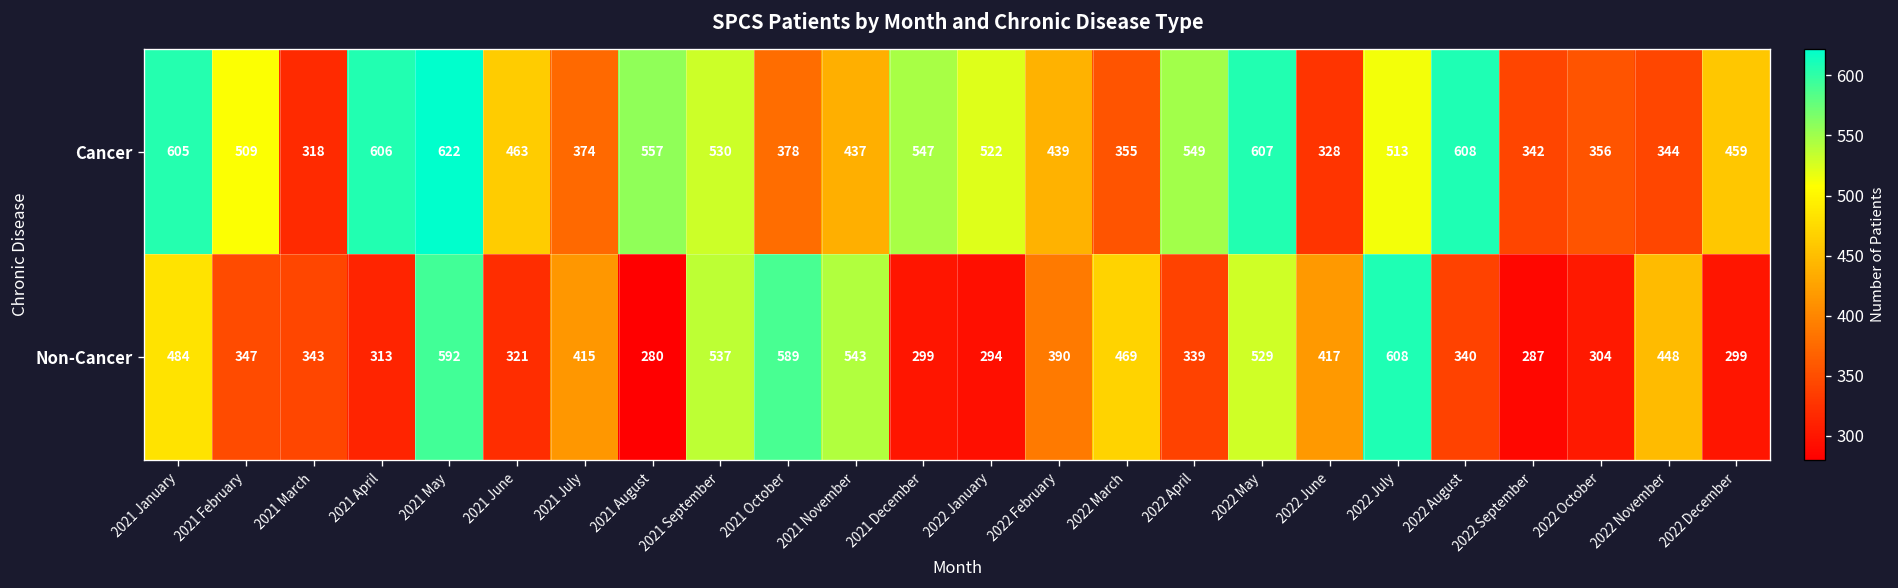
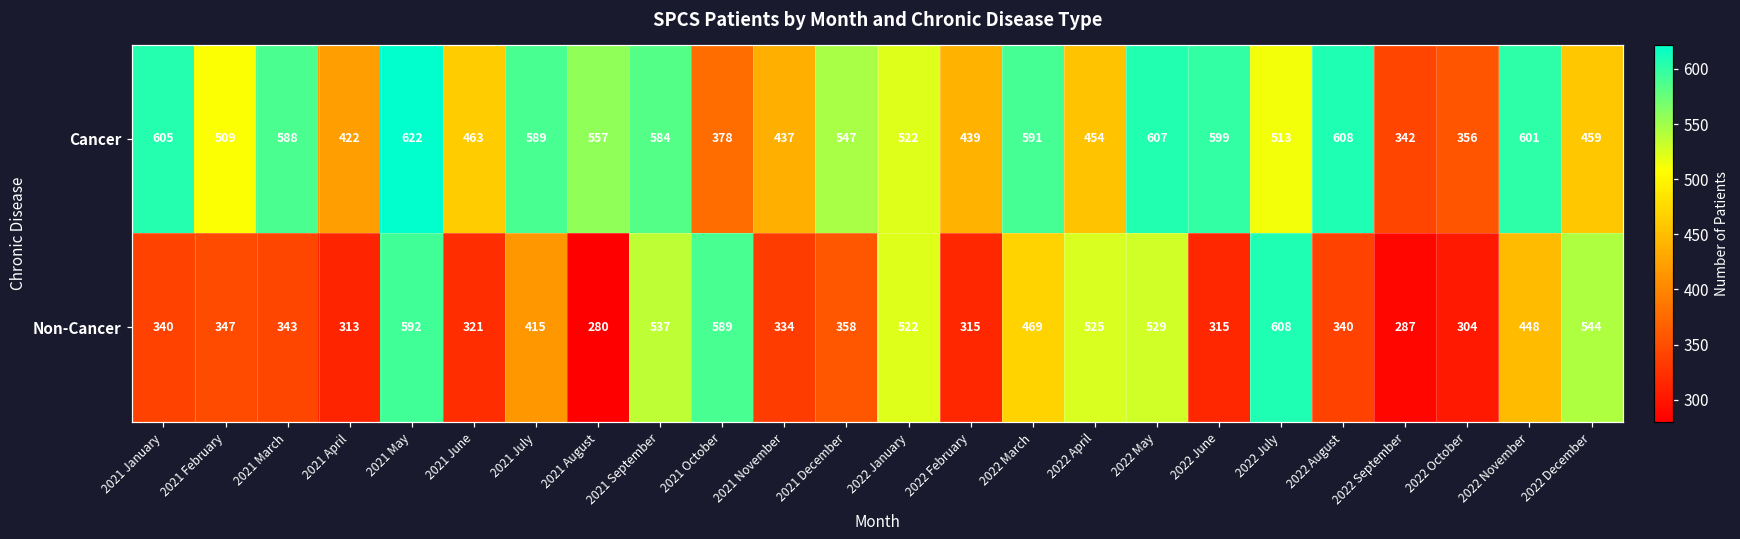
Cancer, 2021 March: 318 -> 588
Cancer, 2021 April: 606 -> 422
Cancer, 2021 July: 374 -> 589
Cancer, 2021 September: 530 -> 584
Cancer, 2022 March: 355 -> 591
Cancer, 2022 April: 549 -> 454
Cancer, 2022 June: 328 -> 599
Cancer, 2022 November: 344 -> 601
Non-Cancer, 2021 January: 484 -> 340
Non-Cancer, 2021 November: 543 -> 334
Non-Cancer, 2021 December: 299 -> 358
Non-Cancer, 2022 January: 294 -> 522
Non-Cancer, 2022 February: 390 -> 315
Non-Cancer, 2022 April: 339 -> 525
Non-Cancer, 2022 June: 417 -> 315
Non-Cancer, 2022 December: 299 -> 544
